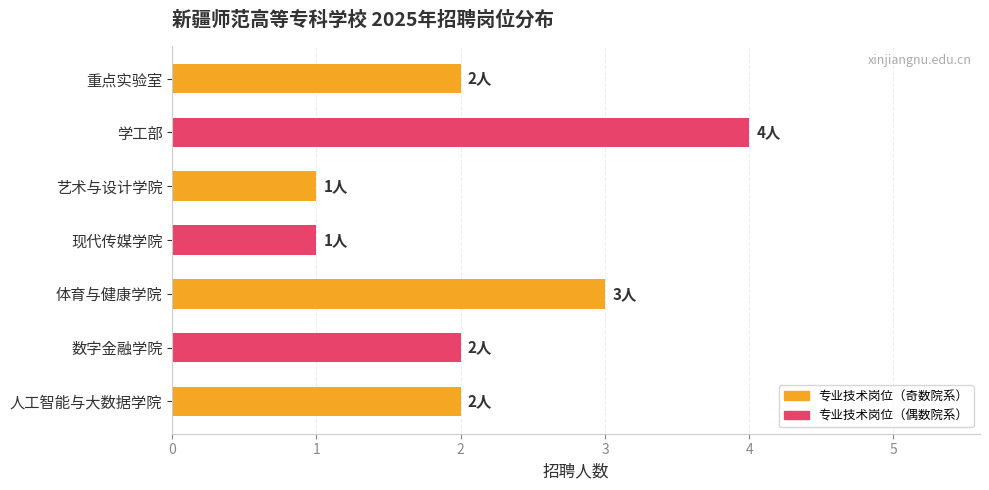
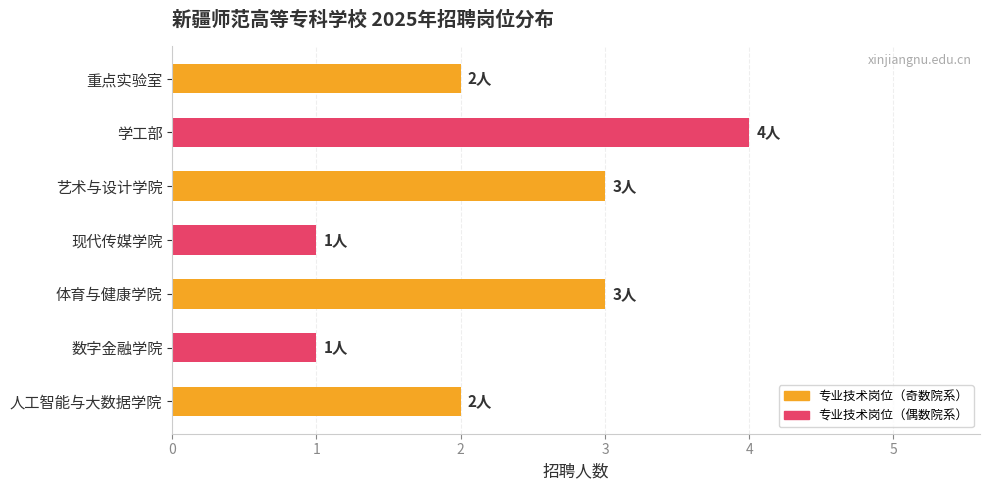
艺术与设计学院: 1人 -> 3人
数字金融学院: 2人 -> 1人
